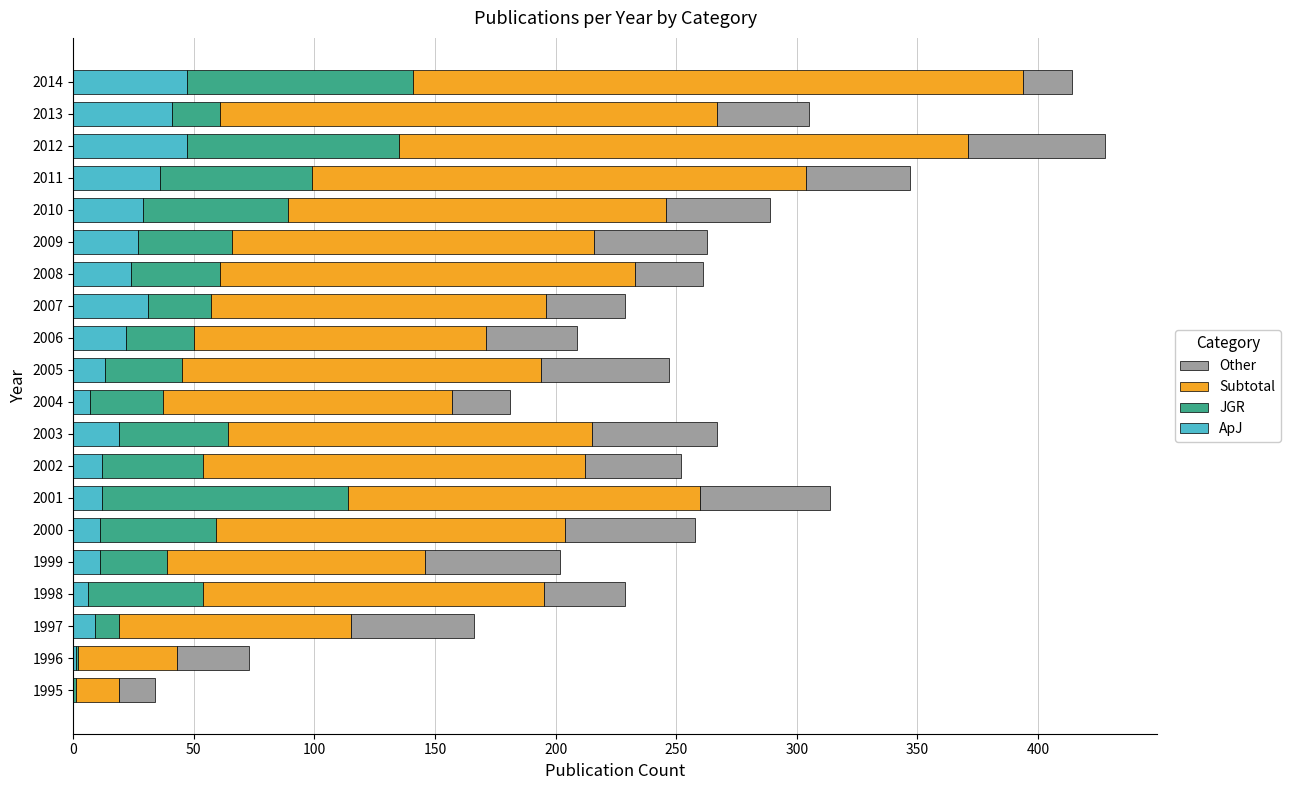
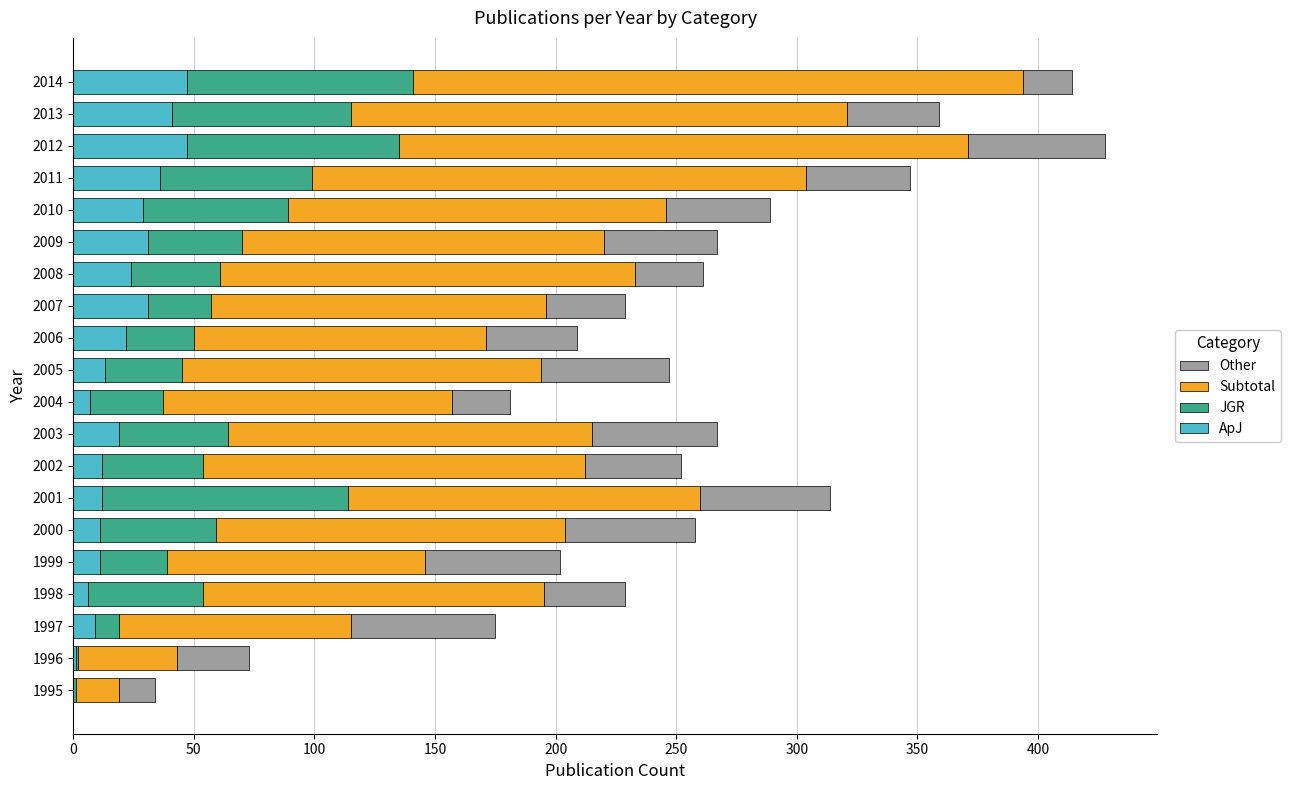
JGR, 2013: 20 -> 74
ApJ, 2009: 27 -> 31
Other, 1997: 51 -> 60
